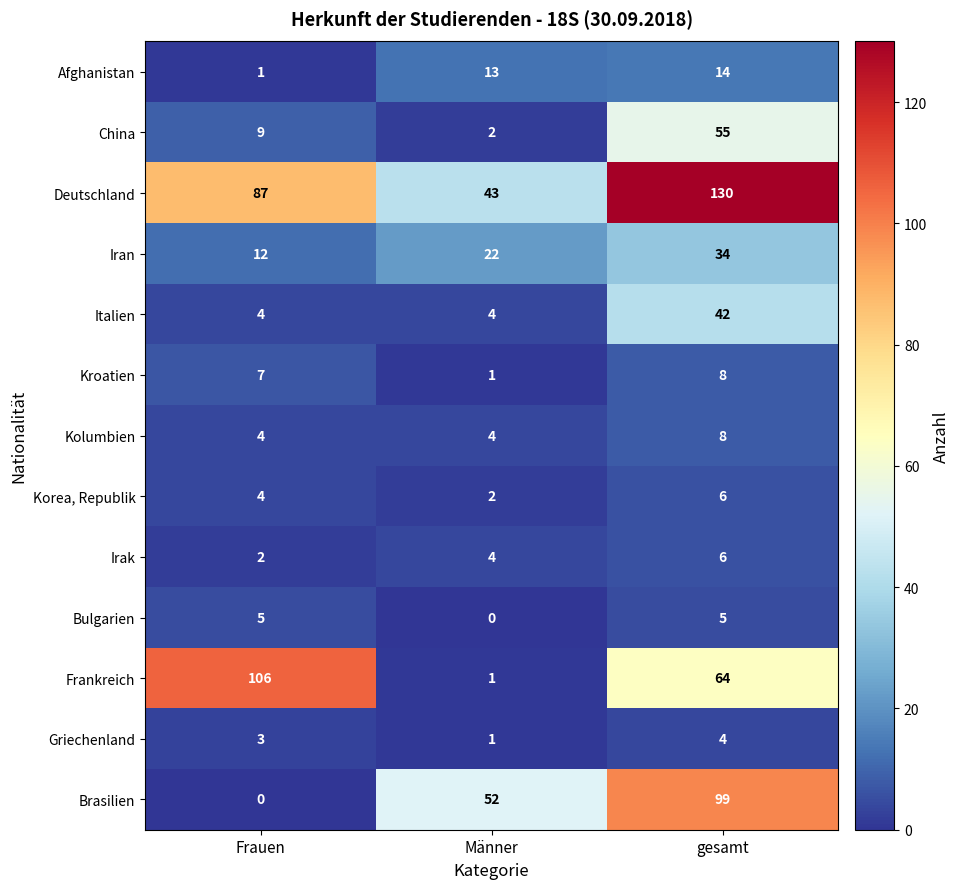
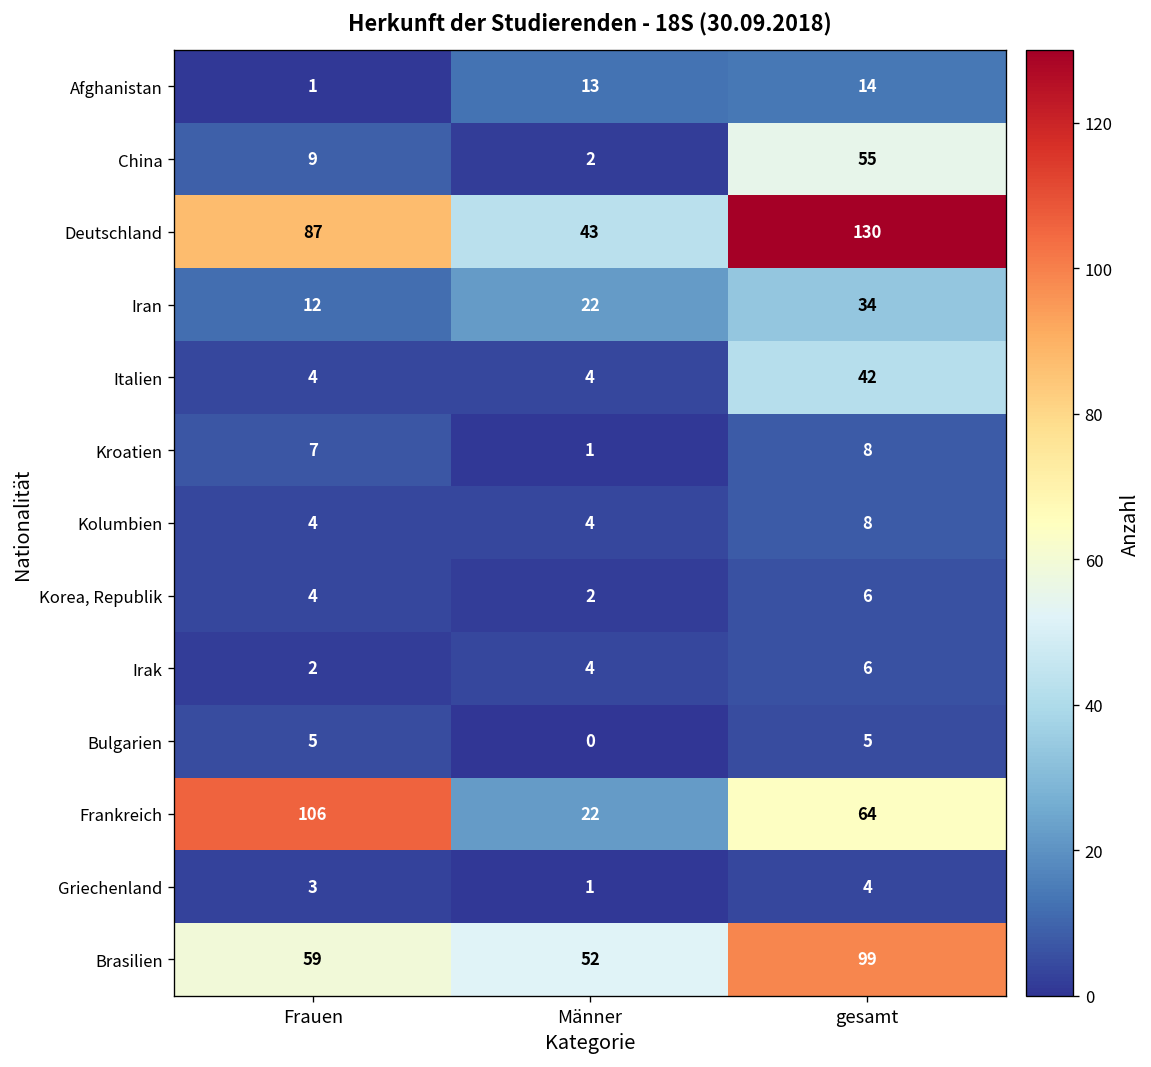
Frankreich, Männer: 1 -> 22
Brasilien, Frauen: 0 -> 59
